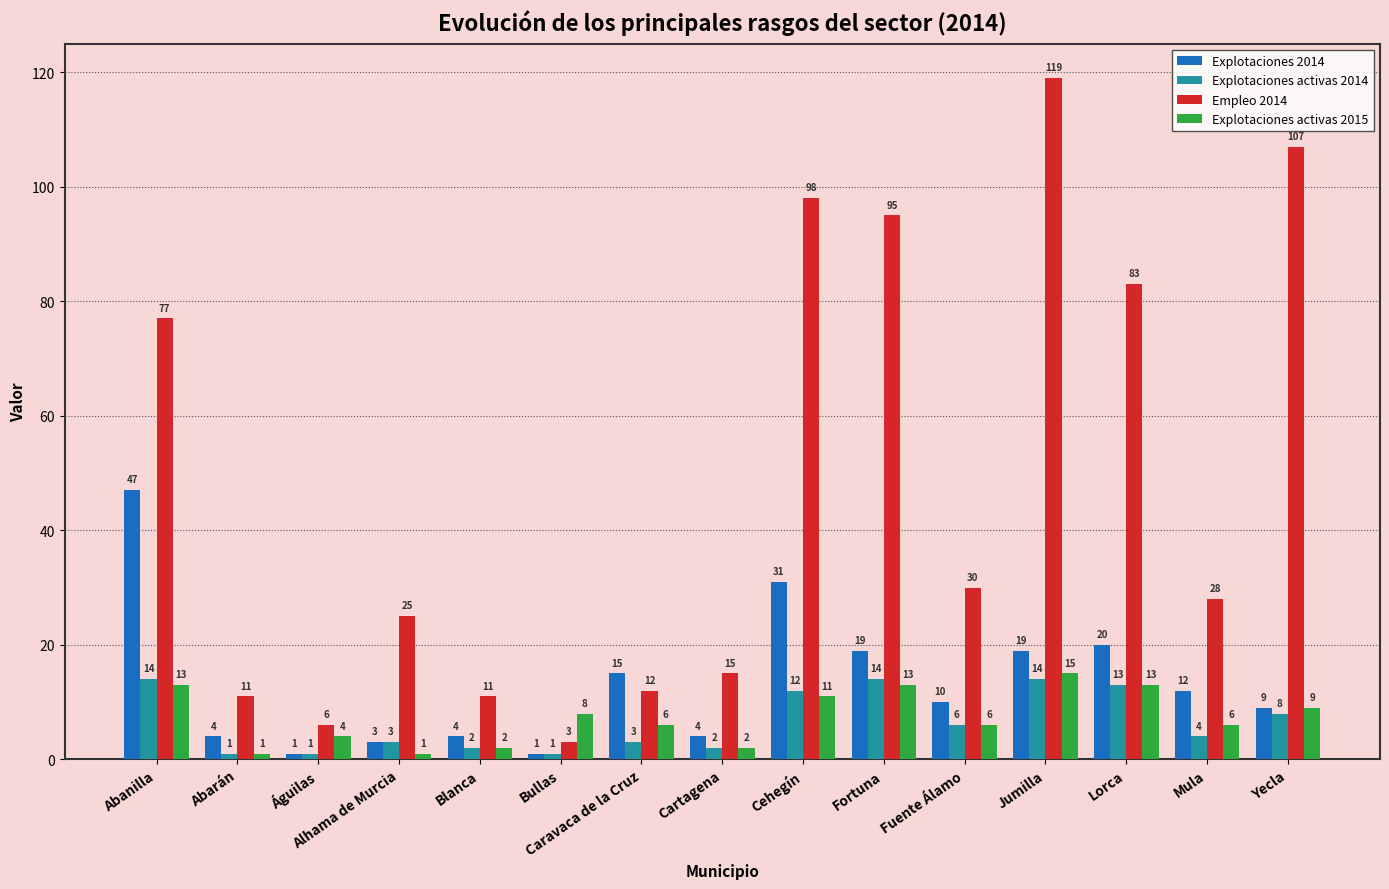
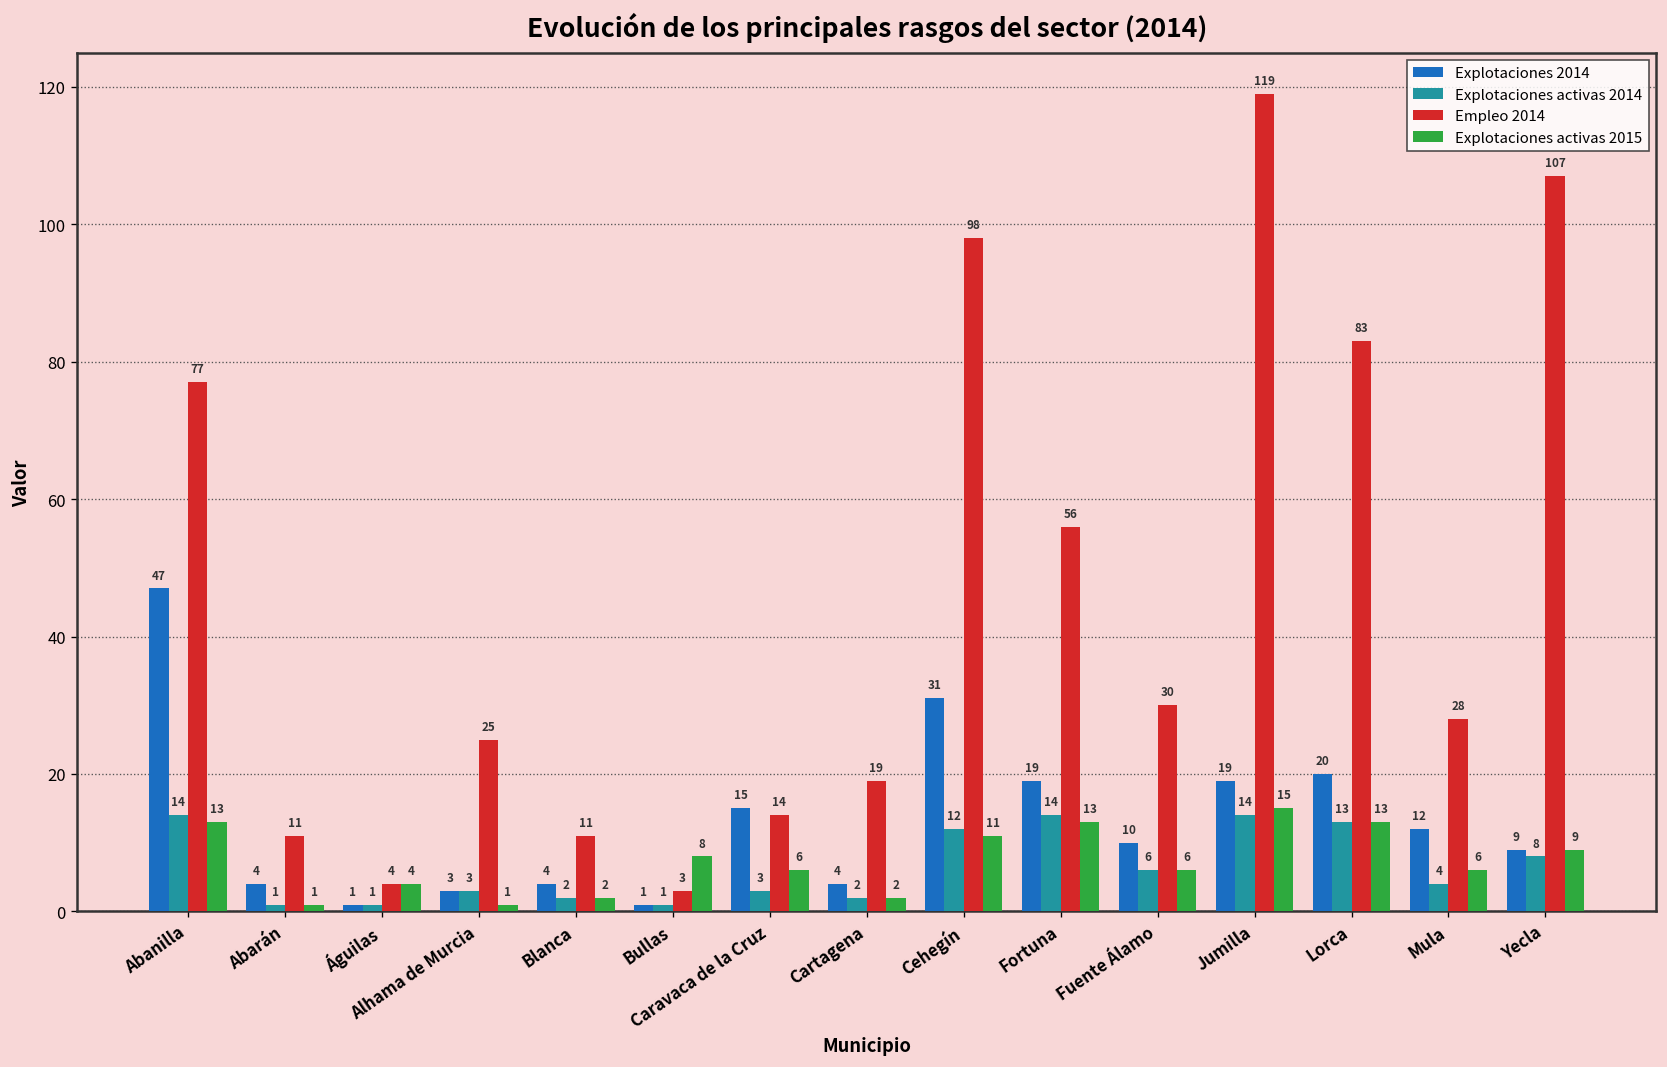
Empleo 2014, Águilas: 6 -> 4
Empleo 2014, Caravaca de la Cruz: 12 -> 14
Empleo 2014, Cartagena: 15 -> 19
Empleo 2014, Fortuna: 95 -> 56
